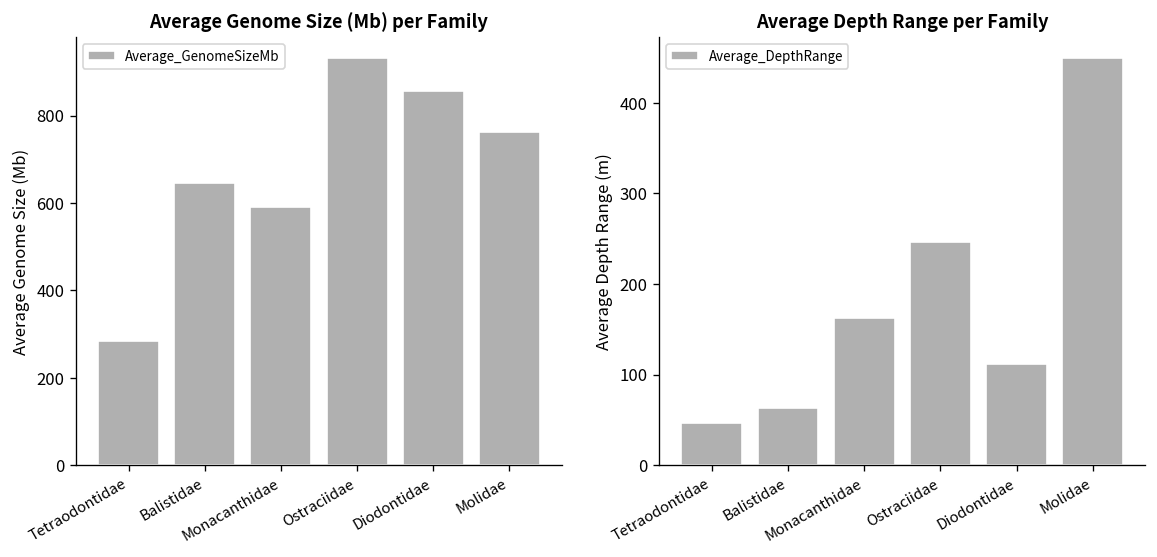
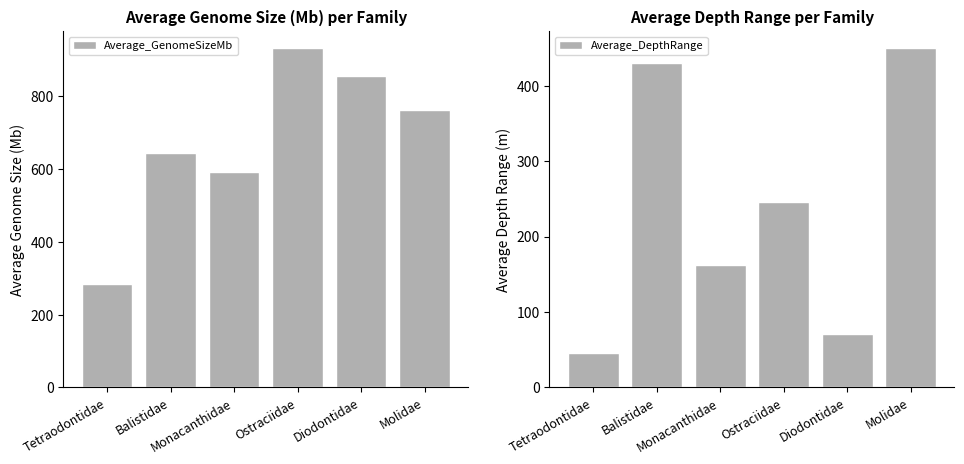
Average Depth Range per Family, Balistidae: 60 -> 430
Average Depth Range per Family, Diodontidae: 110 -> 70
